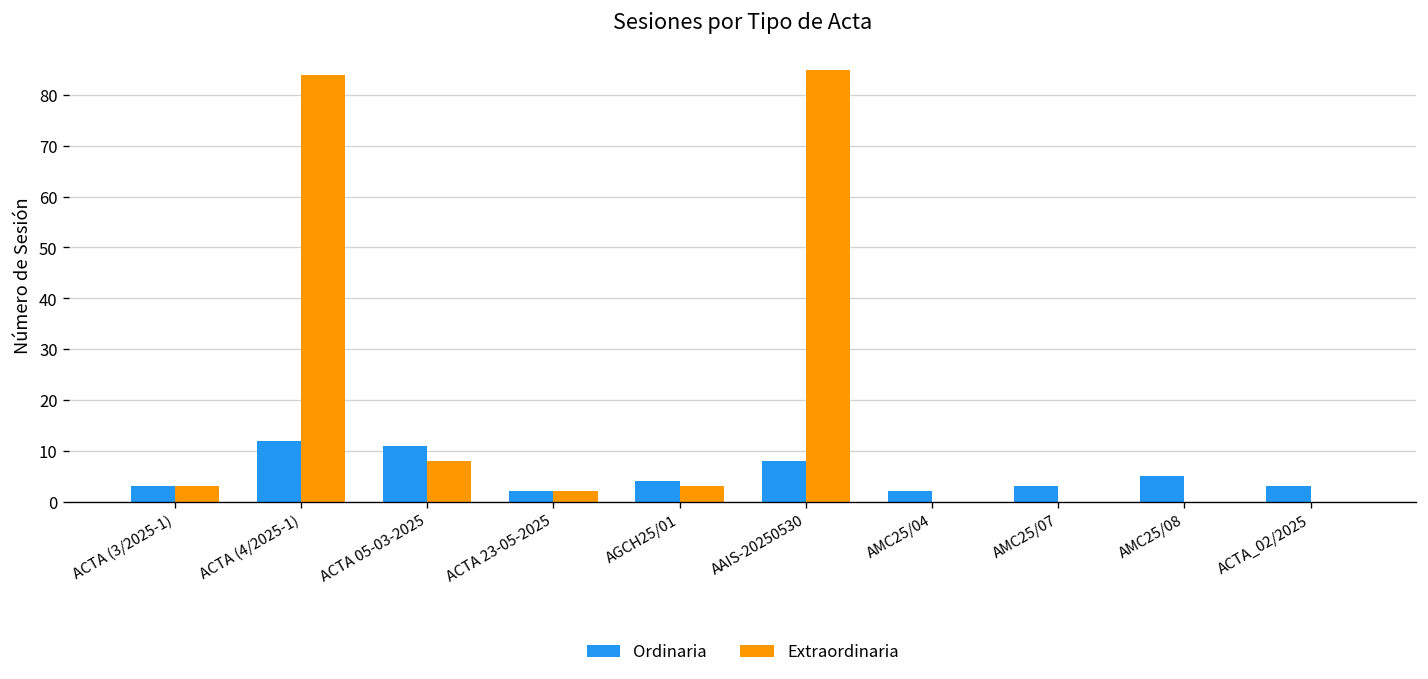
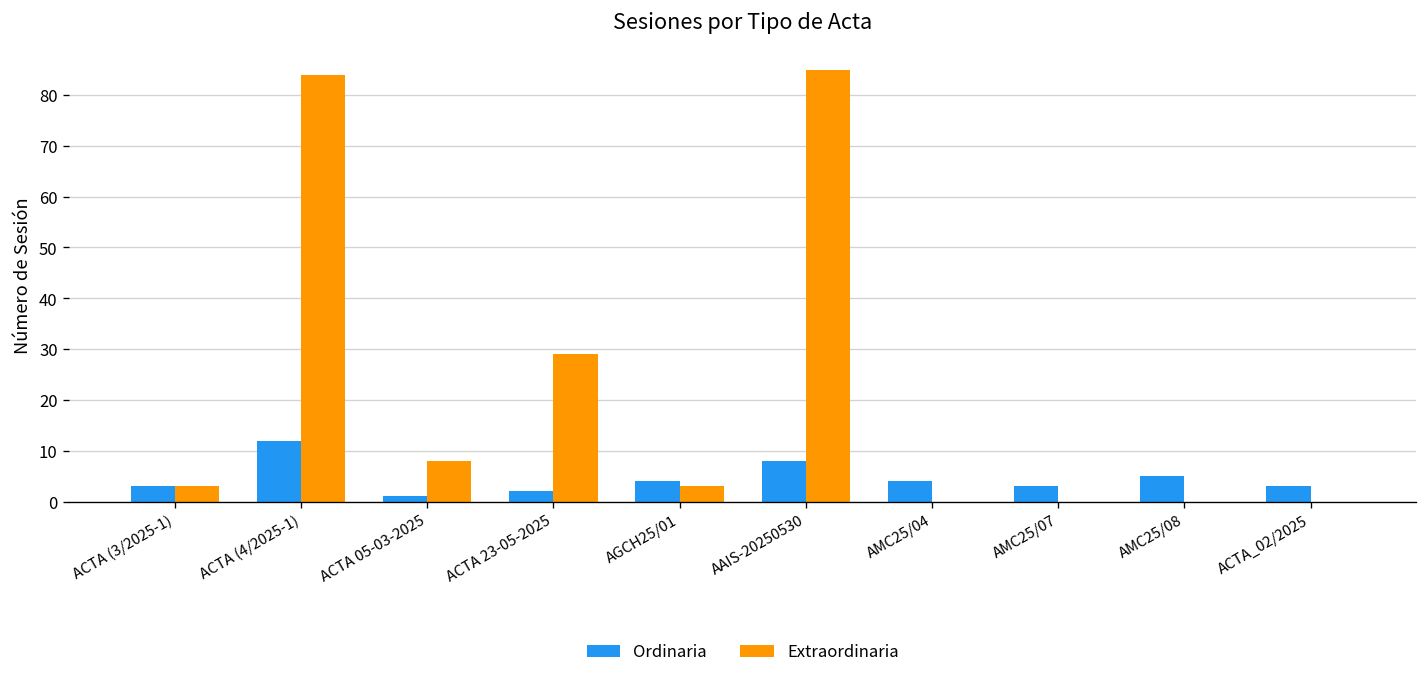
Ordinaria, ACTA 05-03-2025: 11 -> 1
Extraordinaria, ACTA 23-05-2025: 2 -> 29
Ordinaria, AMC25/04: 2 -> 4
